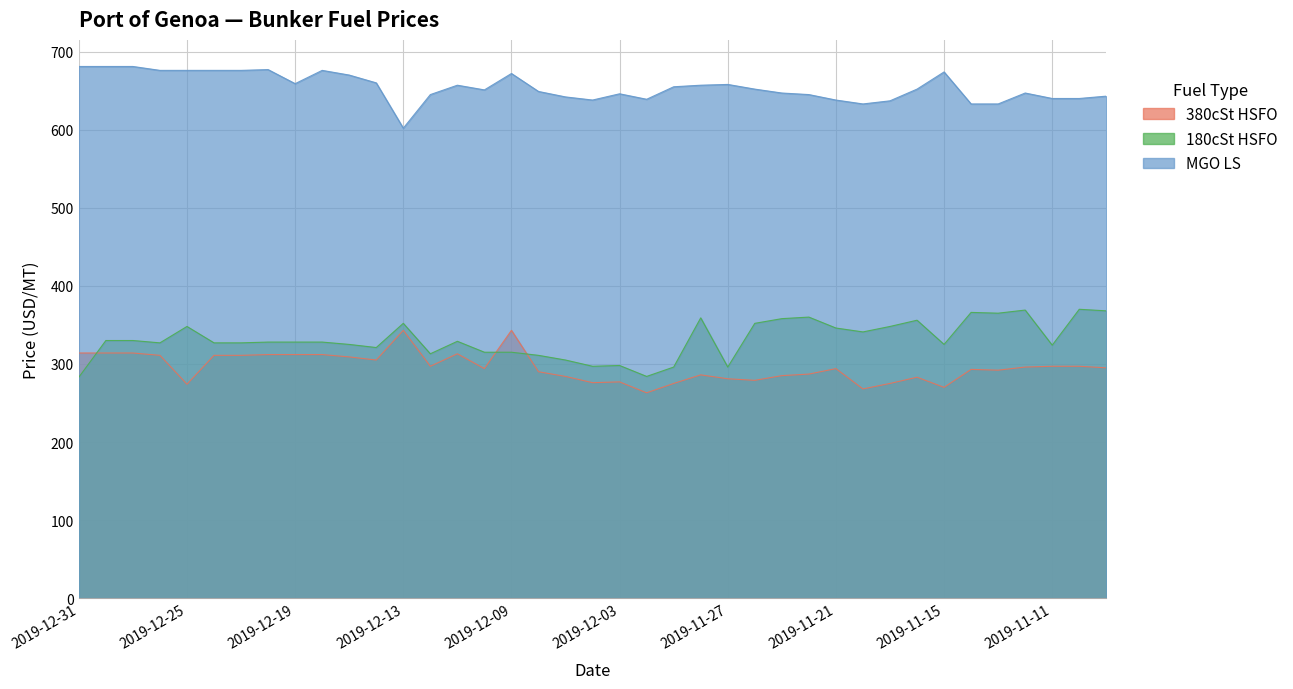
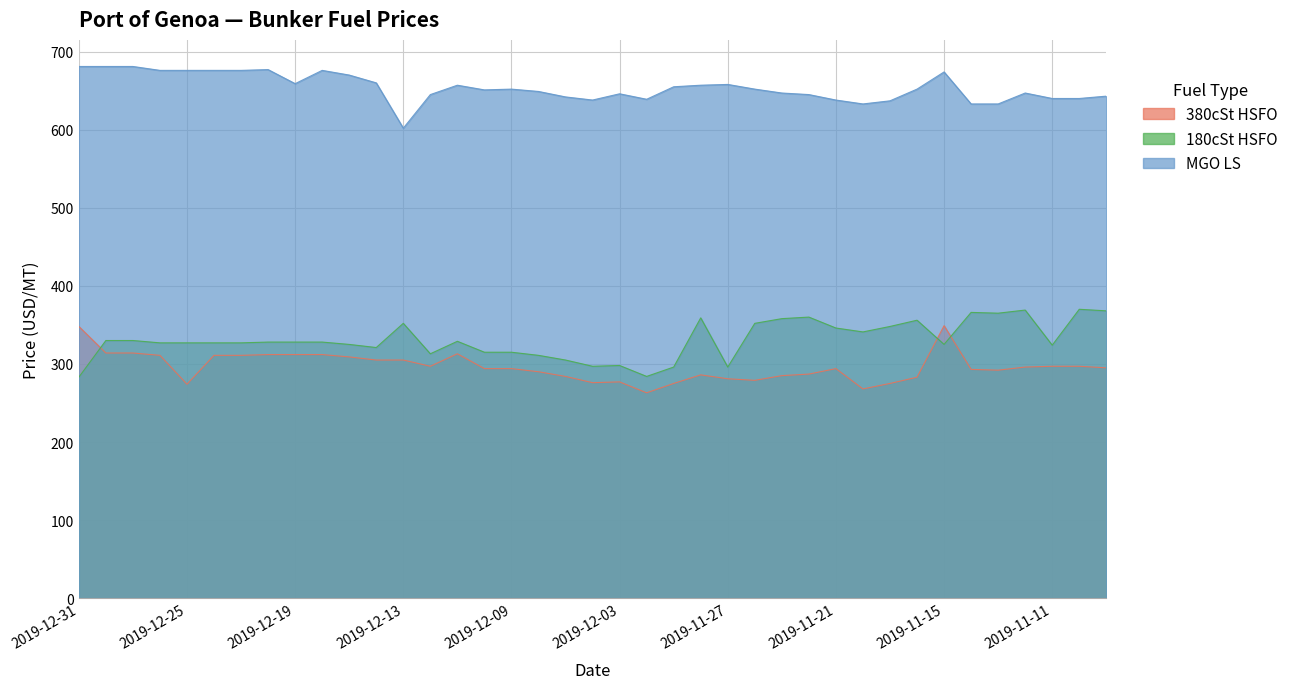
380cSt HSFO, 2019-12-31: 310 -> 350
180cSt HSFO, 2019-12-25: 350 -> 330
380cSt HSFO, 2019-12-13: 340 -> 310
380cSt HSFO, 2019-12-09: 340 -> 290
MGO LS, 2019-12-09: 670 -> 650
380cSt HSFO, 2019-11-15: 270 -> 350
